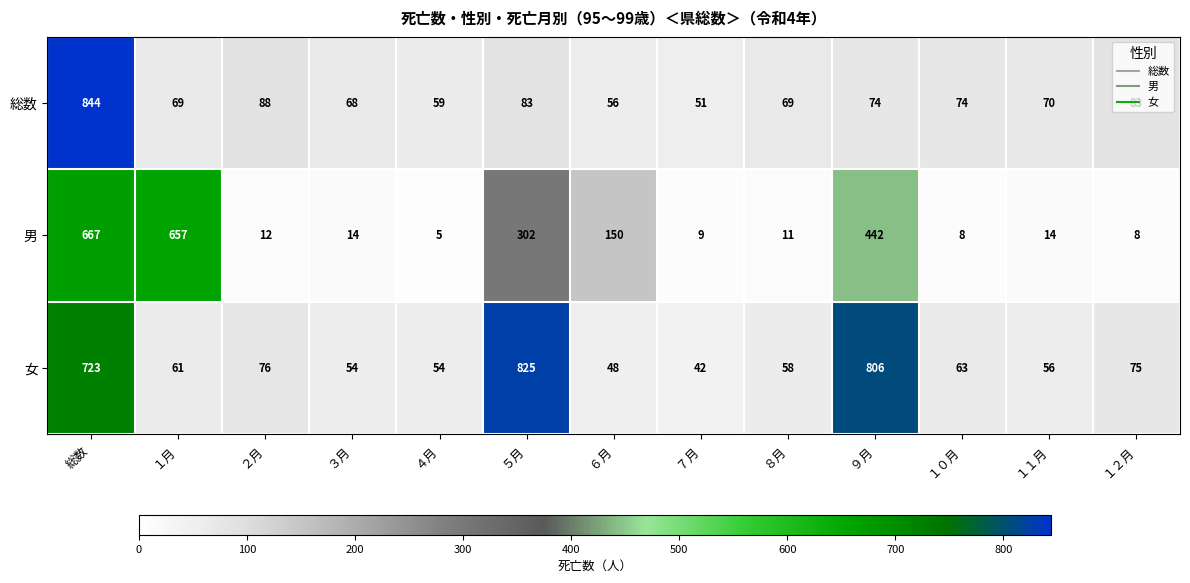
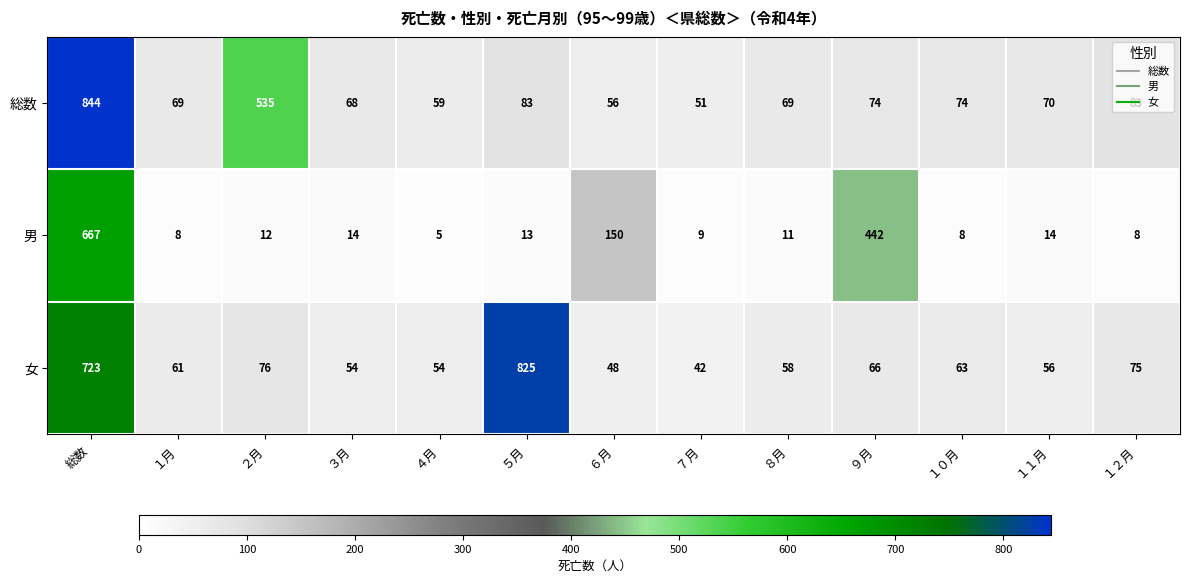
総数, ２月: 88 -> 535
男, １月: 657 -> 8
男, ５月: 302 -> 13
女, ９月: 806 -> 66
